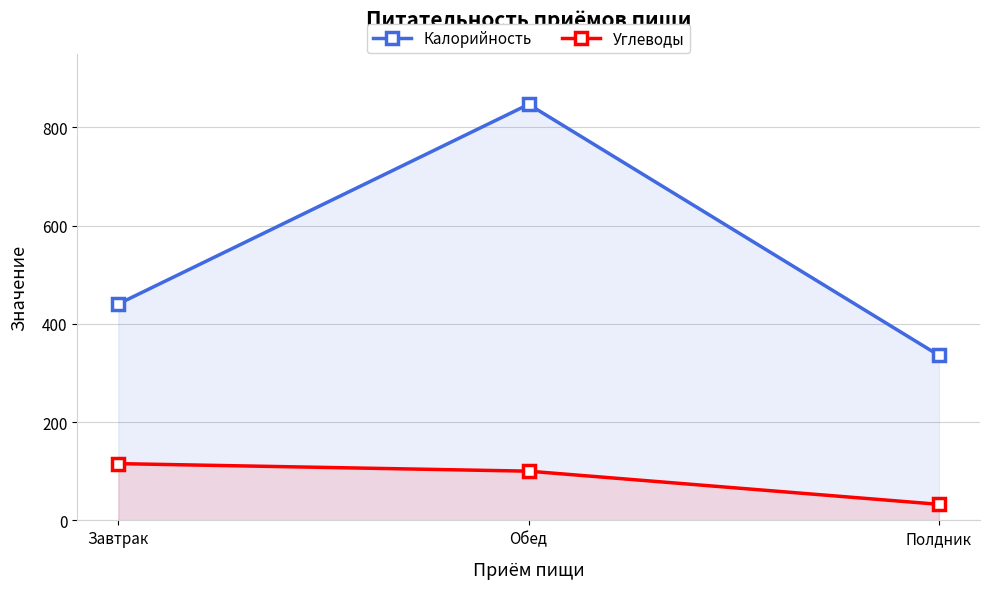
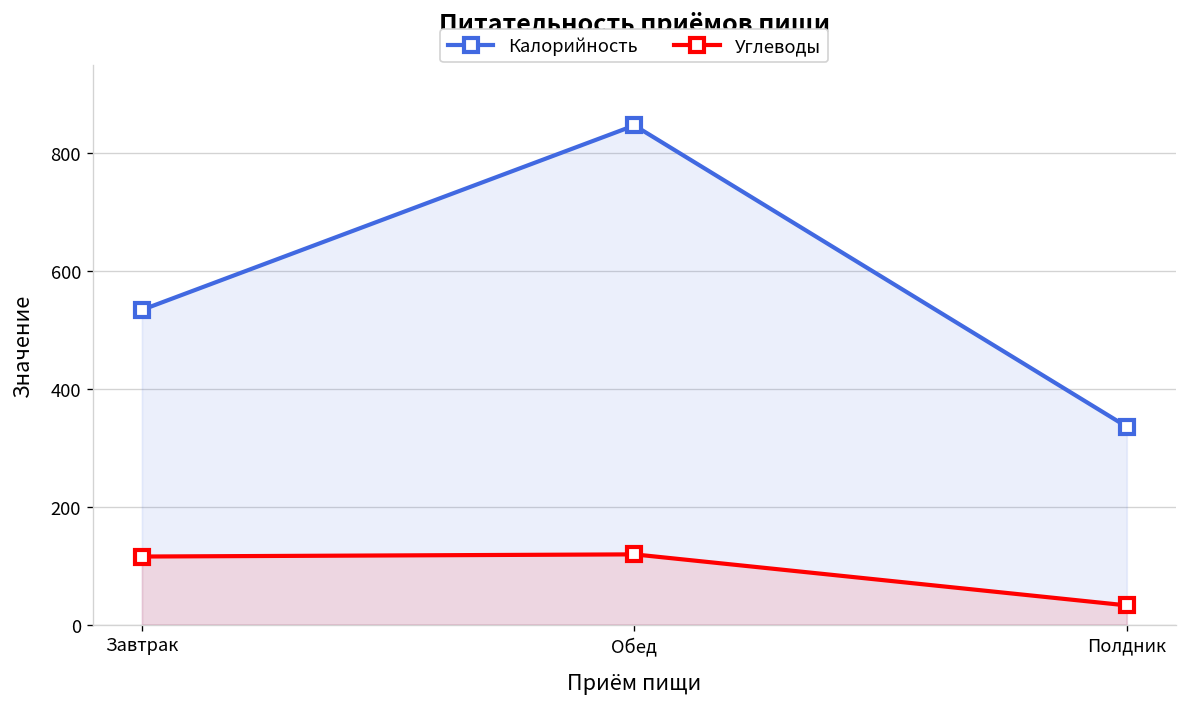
Калорийность, Завтрак: 440 -> 530
Углеводы, Обед: 100 -> 120
